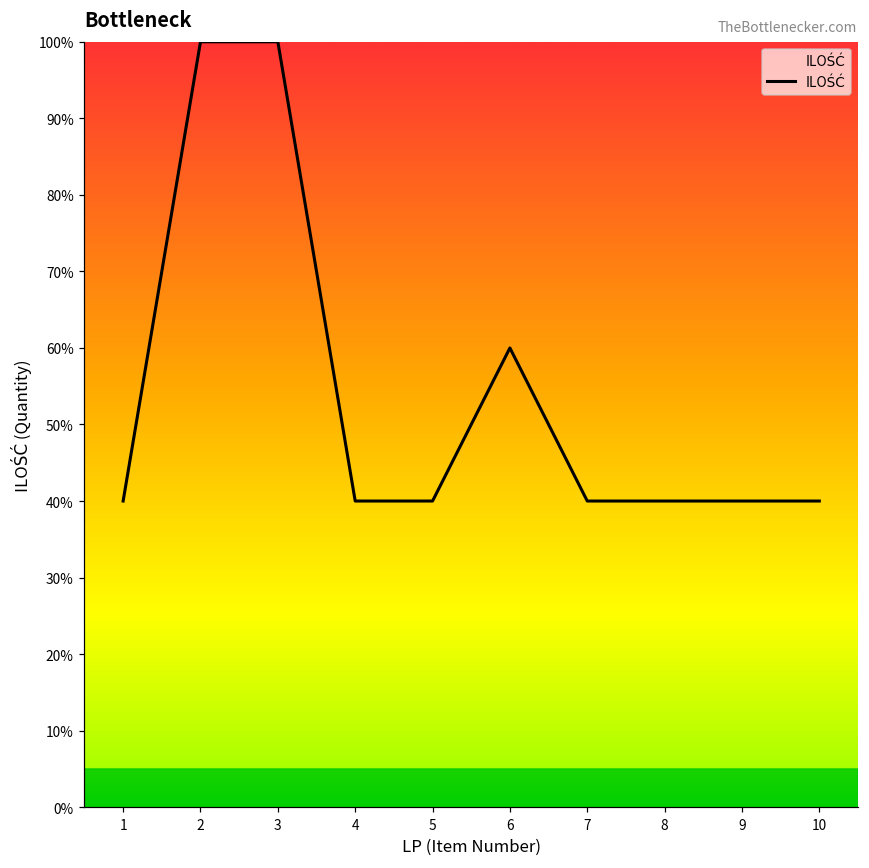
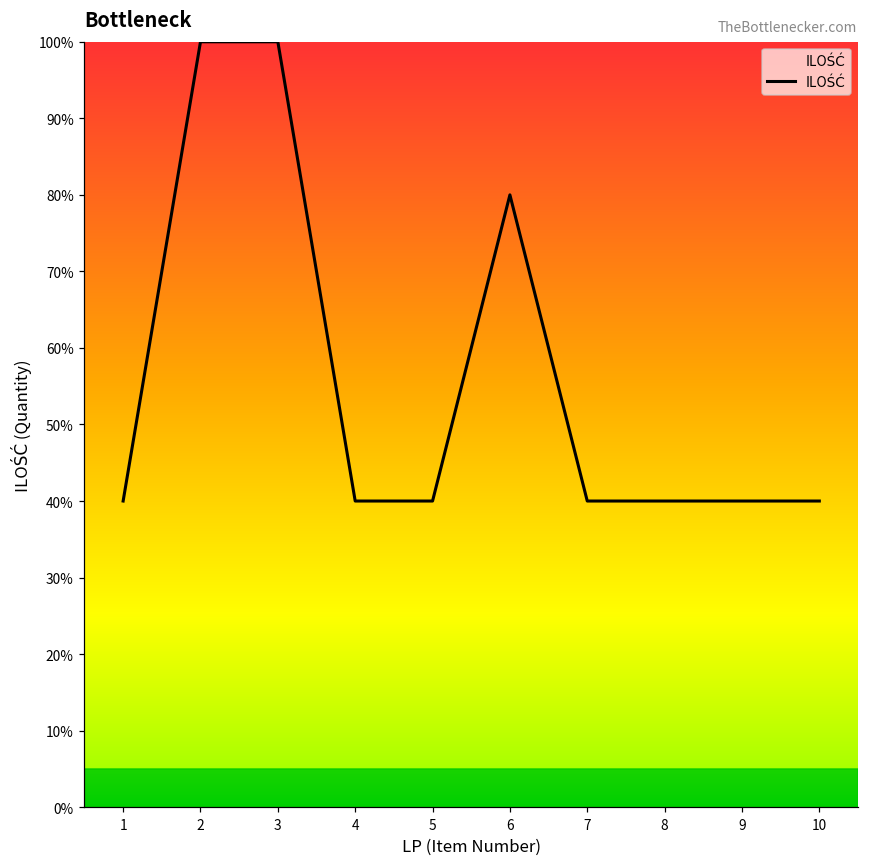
6: 60% -> 80%
